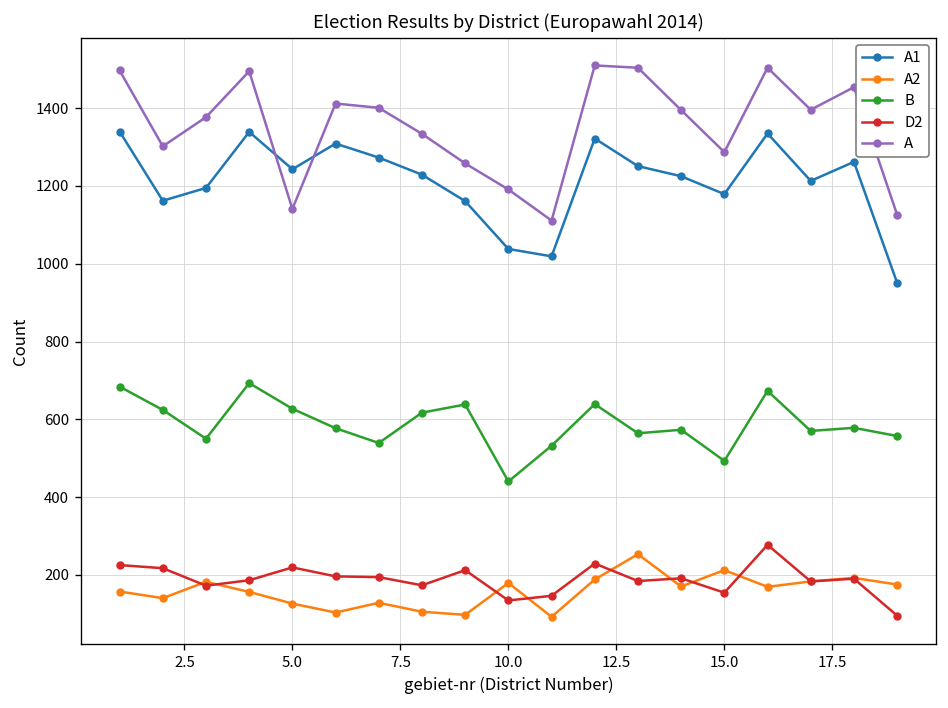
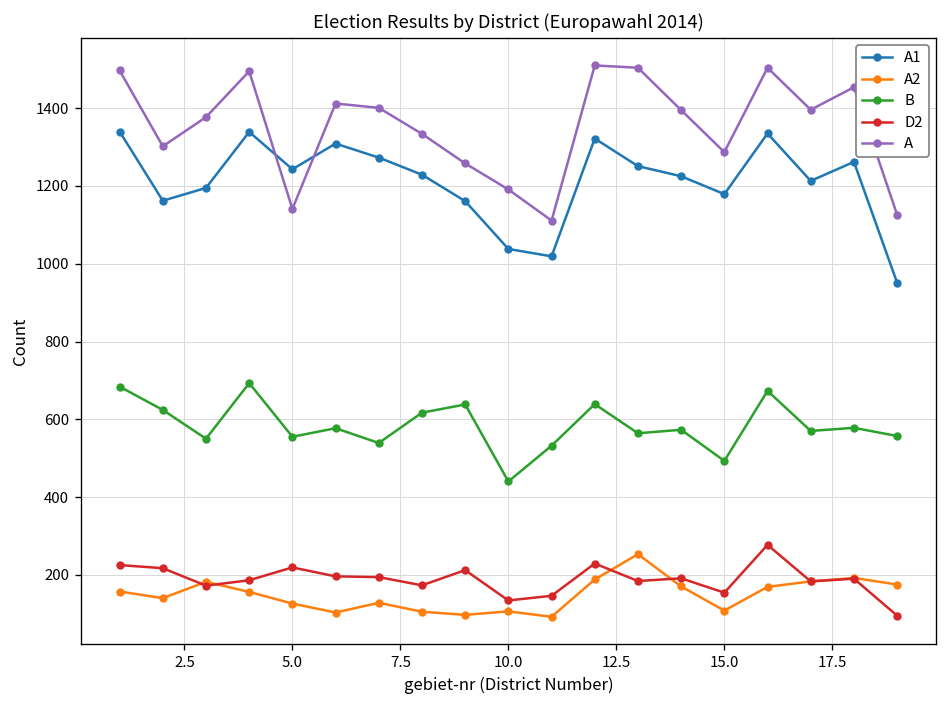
B, 5.0: 630 -> 560
A2, 10.0: 180 -> 110
A2, 15.0: 210 -> 110
